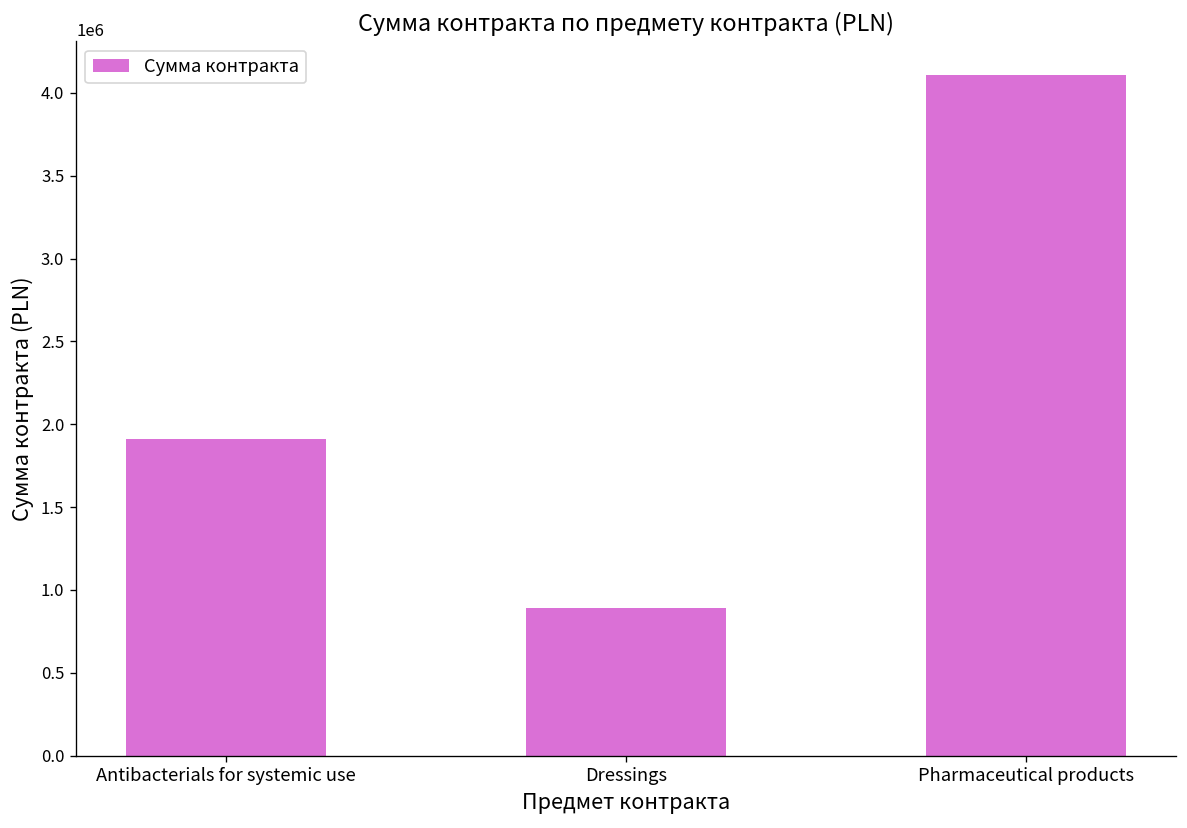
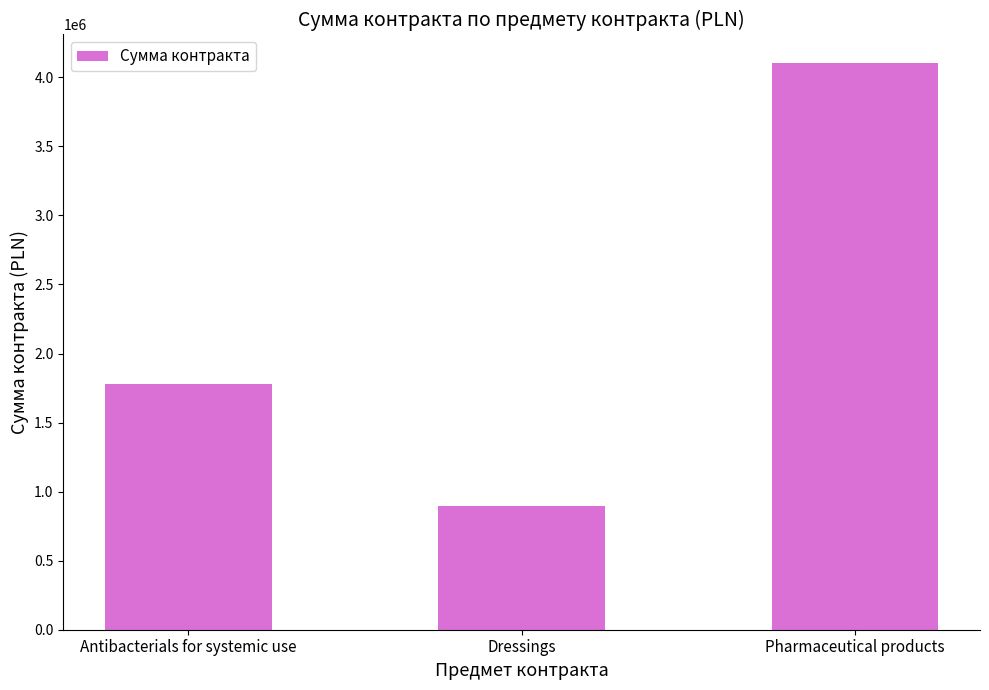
Antibacterials for systemic use: 1910000 -> 1780000
